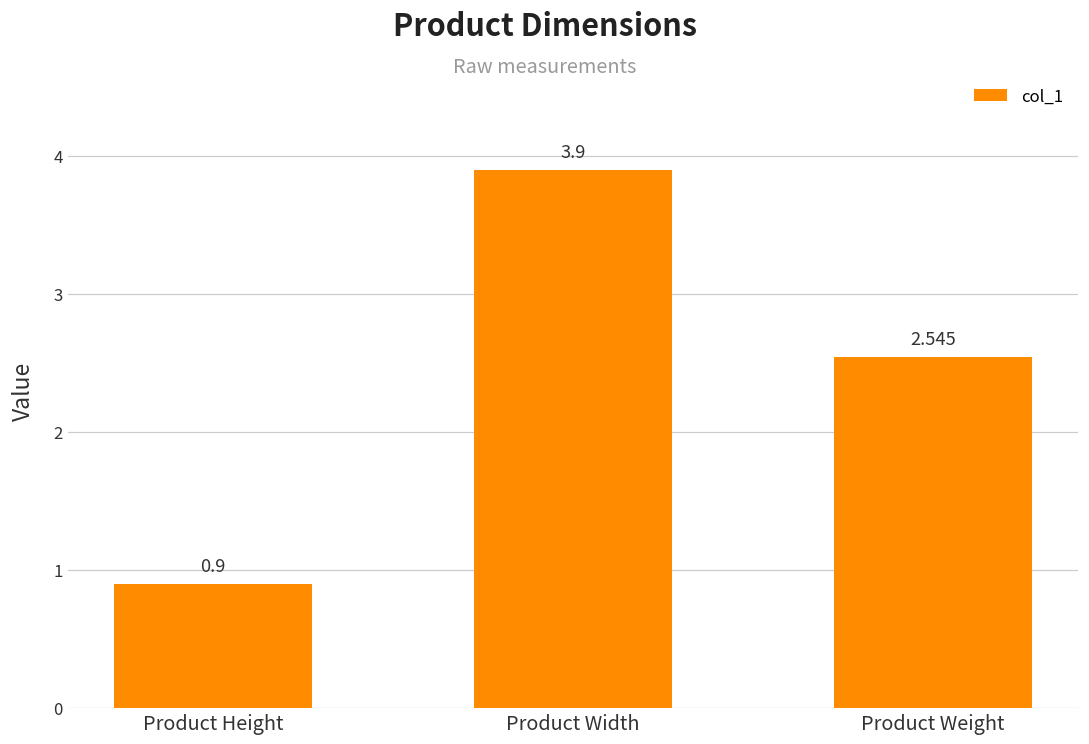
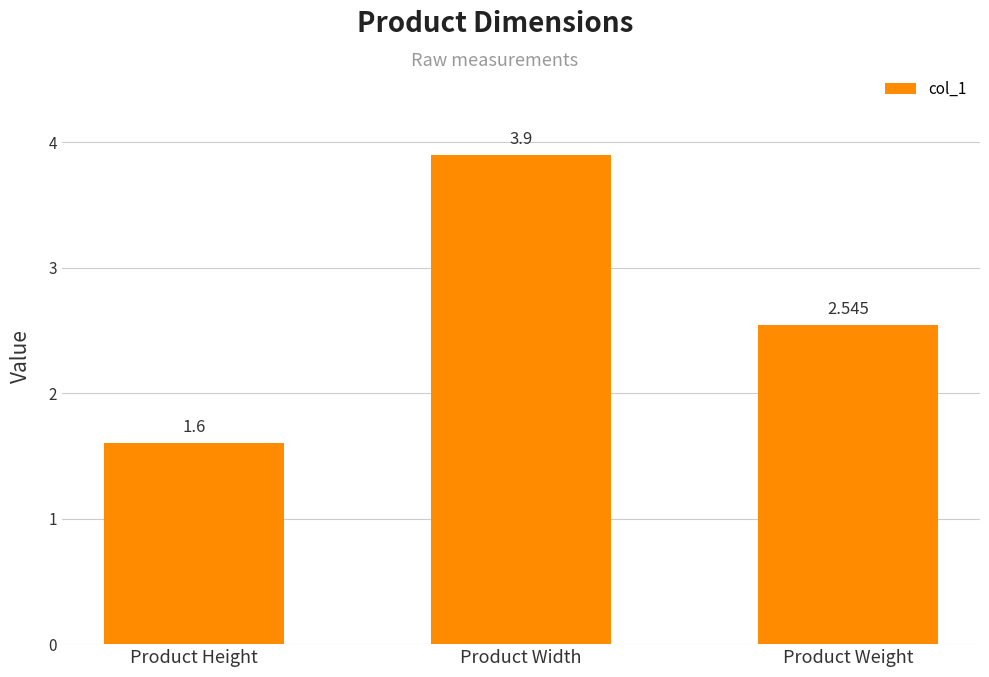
Product Height: 0.9 -> 1.6
